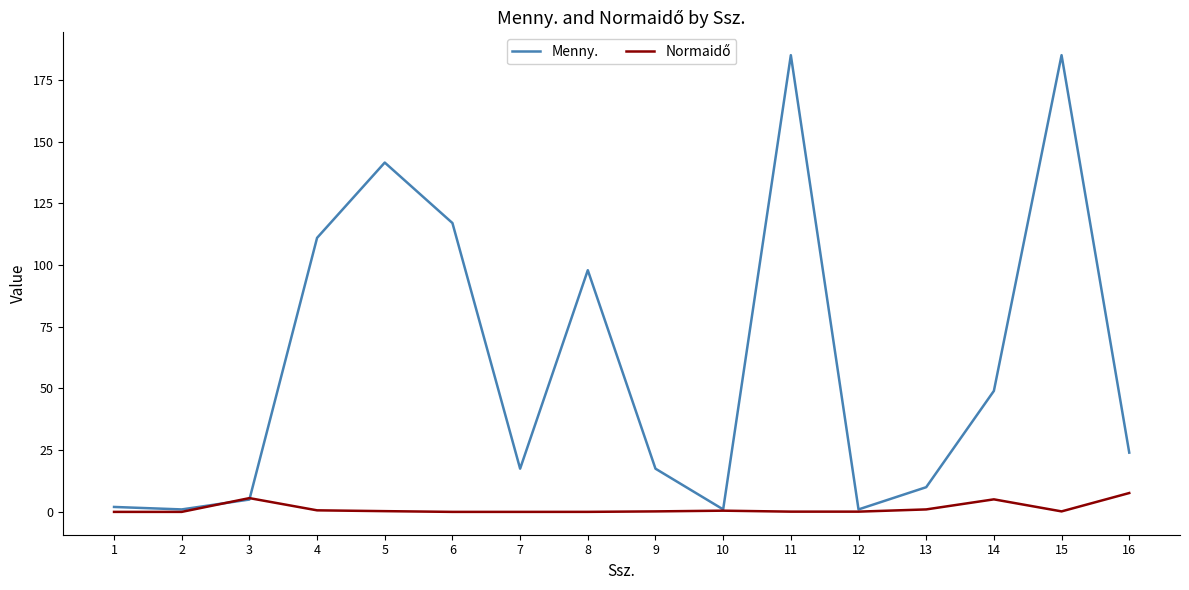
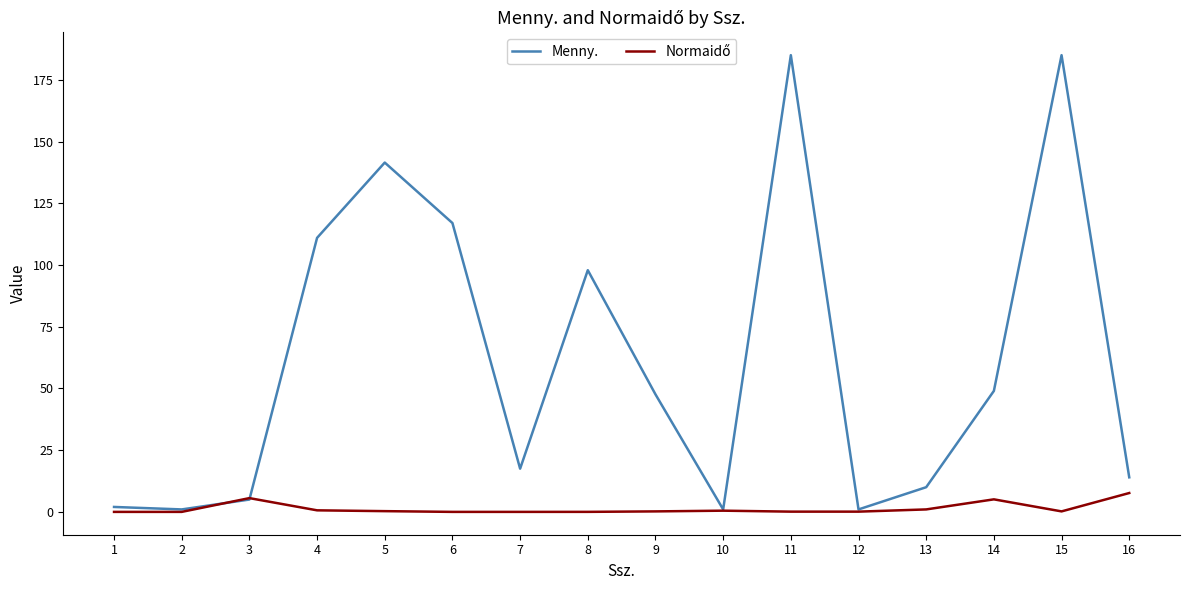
Menny., 9: 18 -> 48
Menny., 16: 24 -> 14
